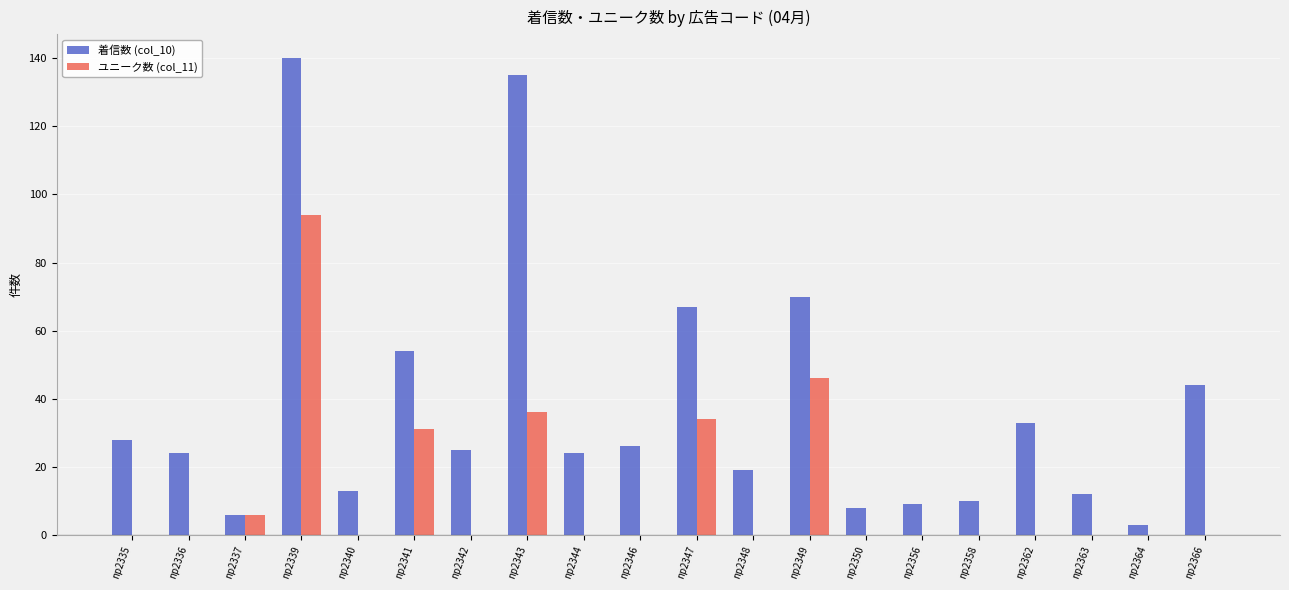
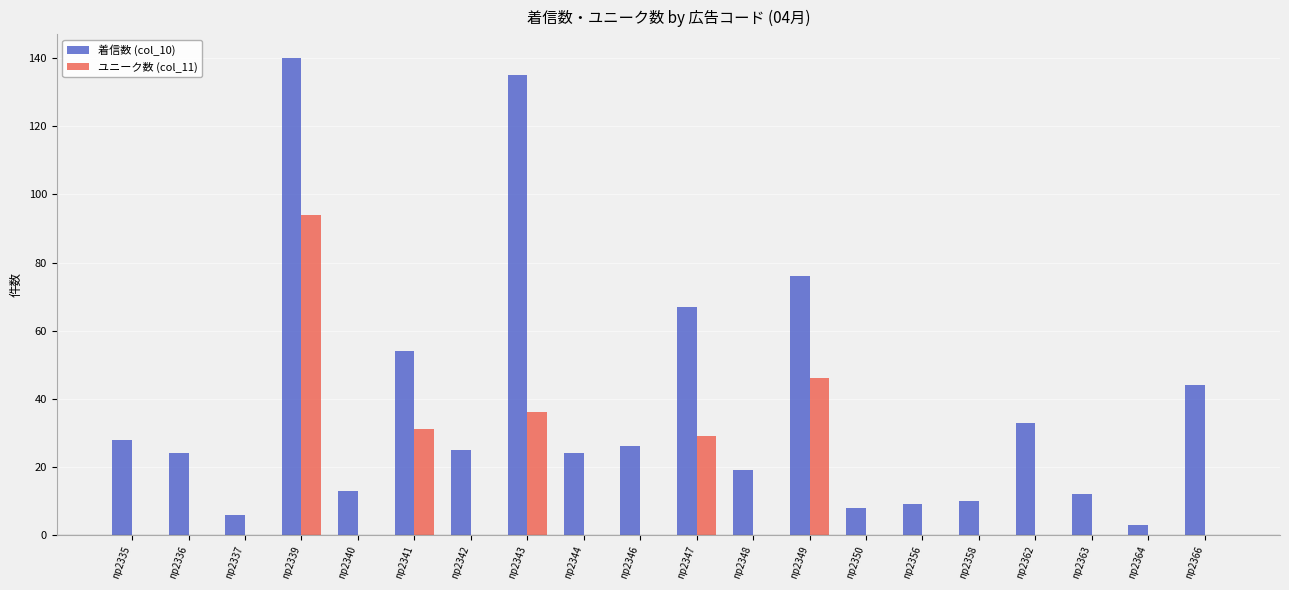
ユニーク数 (col_11), np2337: 6 -> 0
ユニーク数 (col_11), np2347: 34 -> 29
着信数 (col_10), np2349: 70 -> 76
